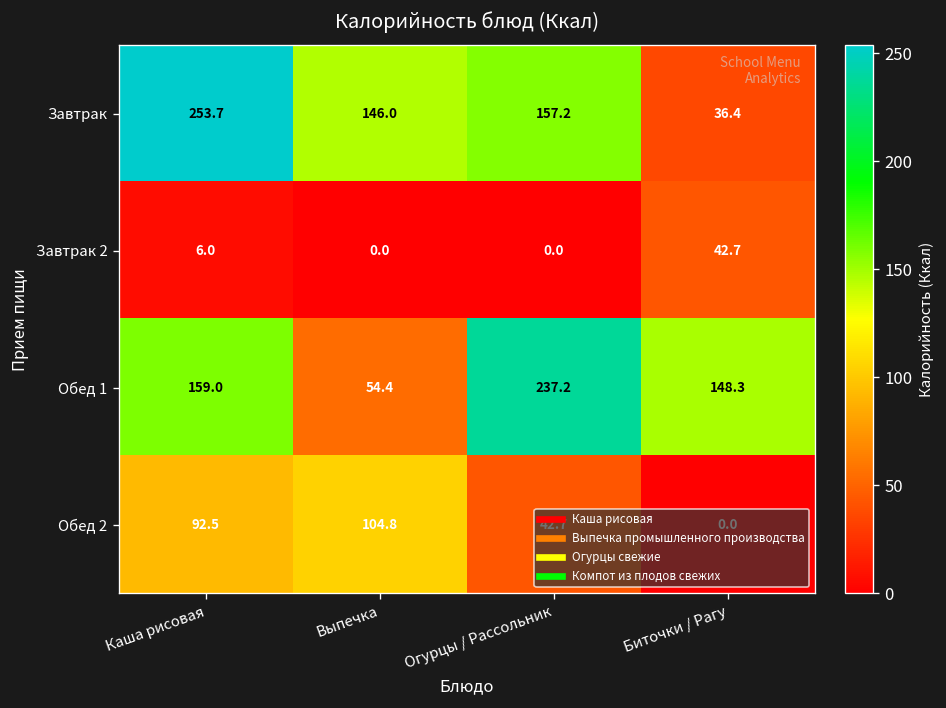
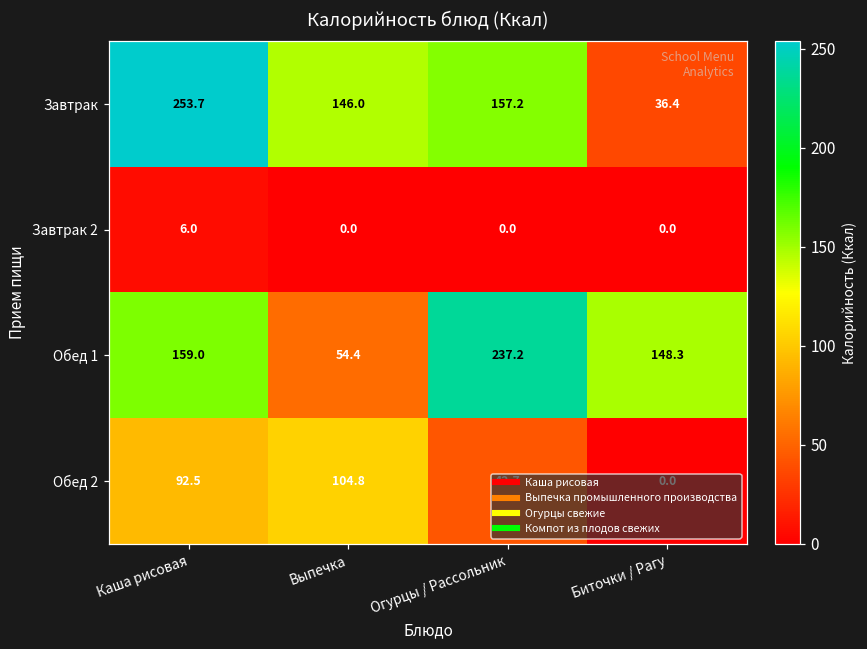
Завтрак 2, Биточки / Рагу: 42.7 -> 0.0
